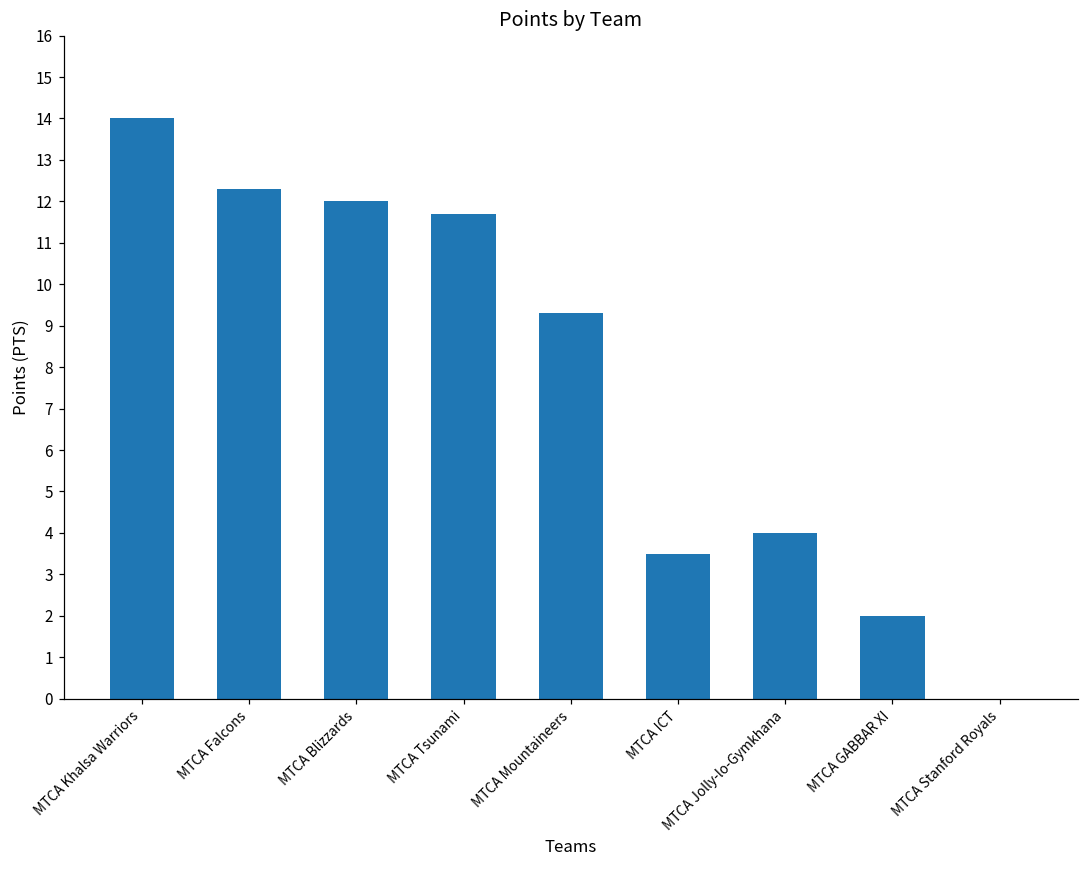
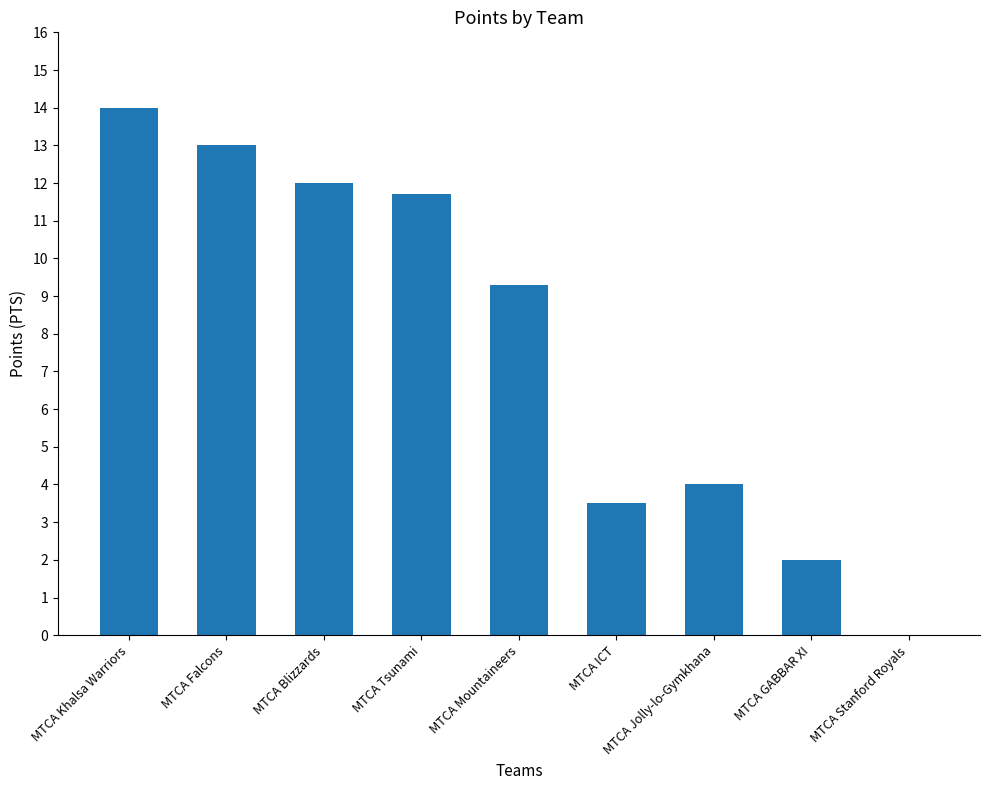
MTCA Falcons: 12.3 -> 13.0
